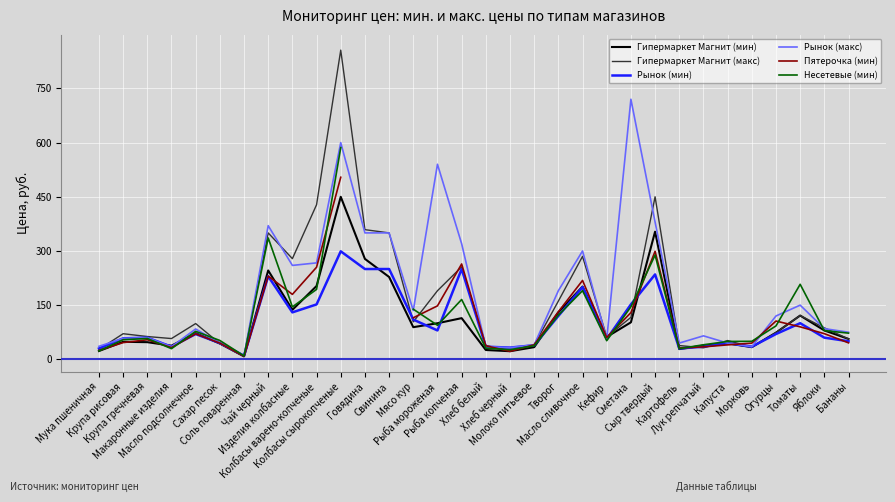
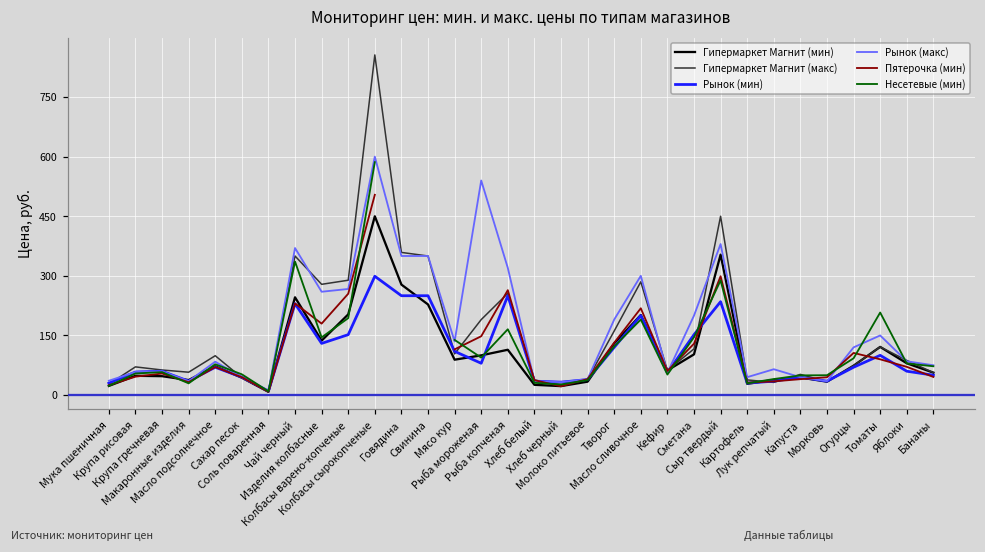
Гипермаркет Магнит (макс), Колбасы варено-копченые: 430 -> 290
Рынок (макс), Сметана: 720 -> 200
